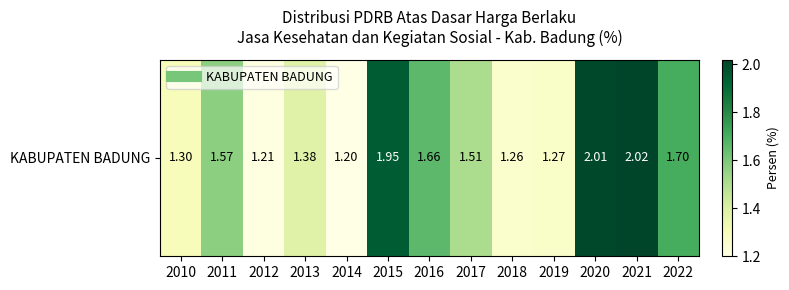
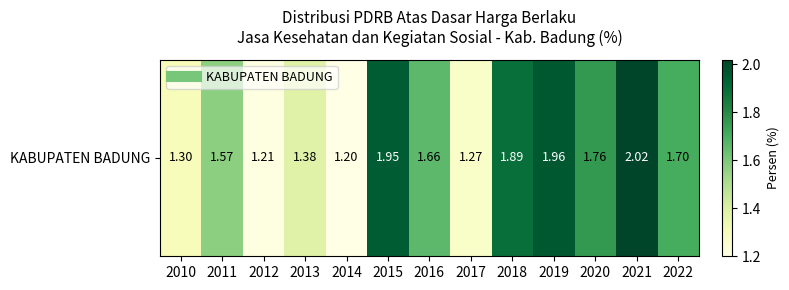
KABUPATEN BADUNG, 2017: 1.51 -> 1.27
KABUPATEN BADUNG, 2018: 1.26 -> 1.89
KABUPATEN BADUNG, 2019: 1.27 -> 1.96
KABUPATEN BADUNG, 2020: 2.01 -> 1.76
